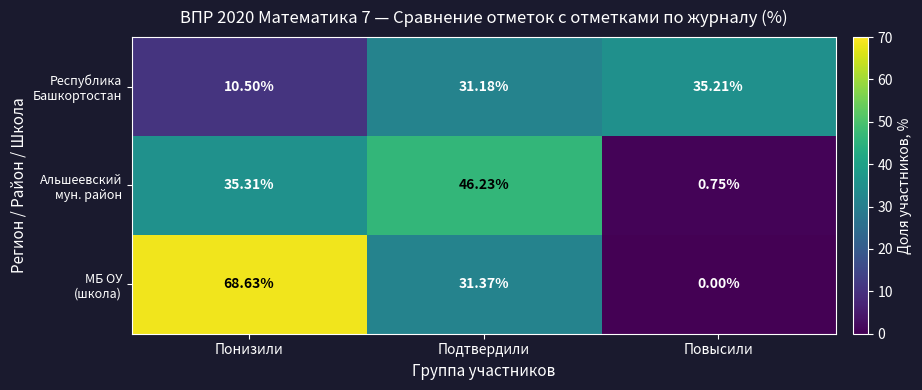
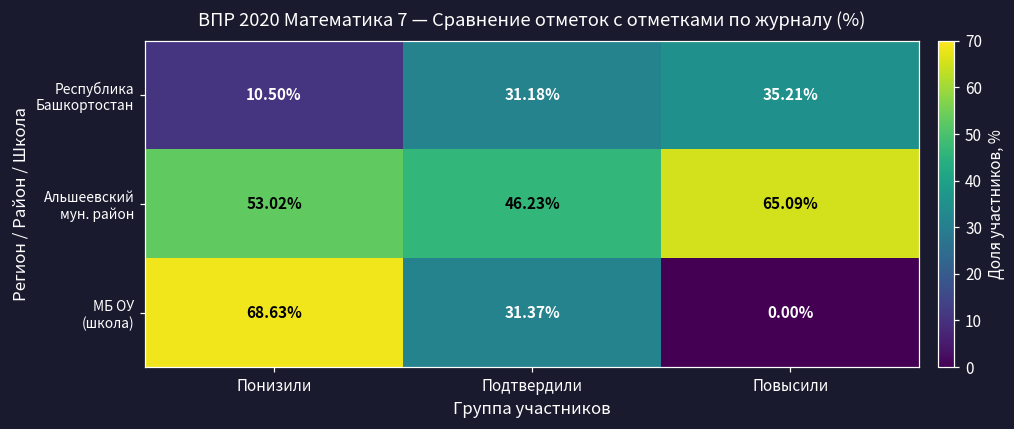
Альшеевский мун. район, Понизили: 35.31% -> 53.02%
Альшеевский мун. район, Повысили: 0.75% -> 65.09%
